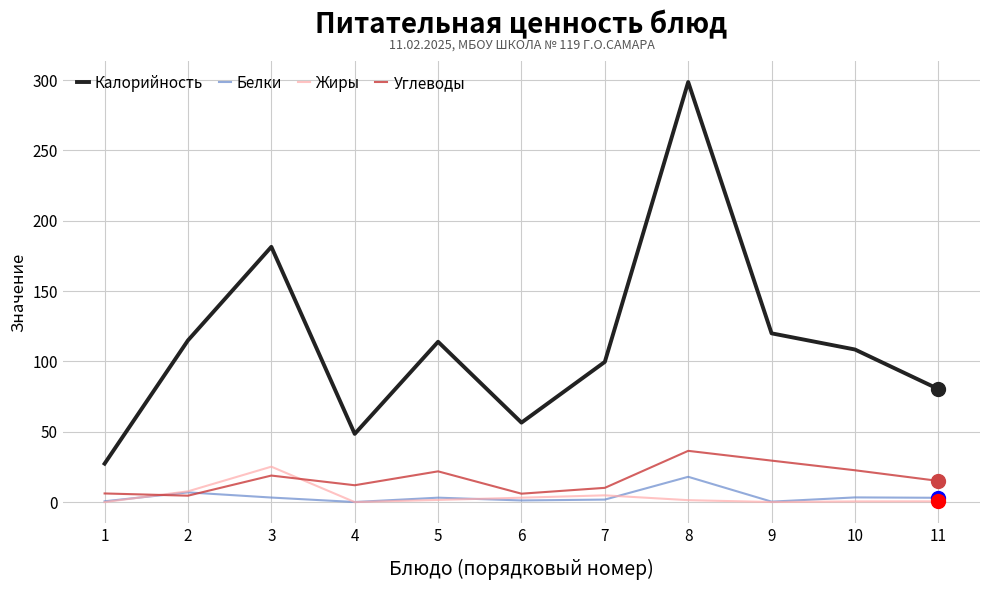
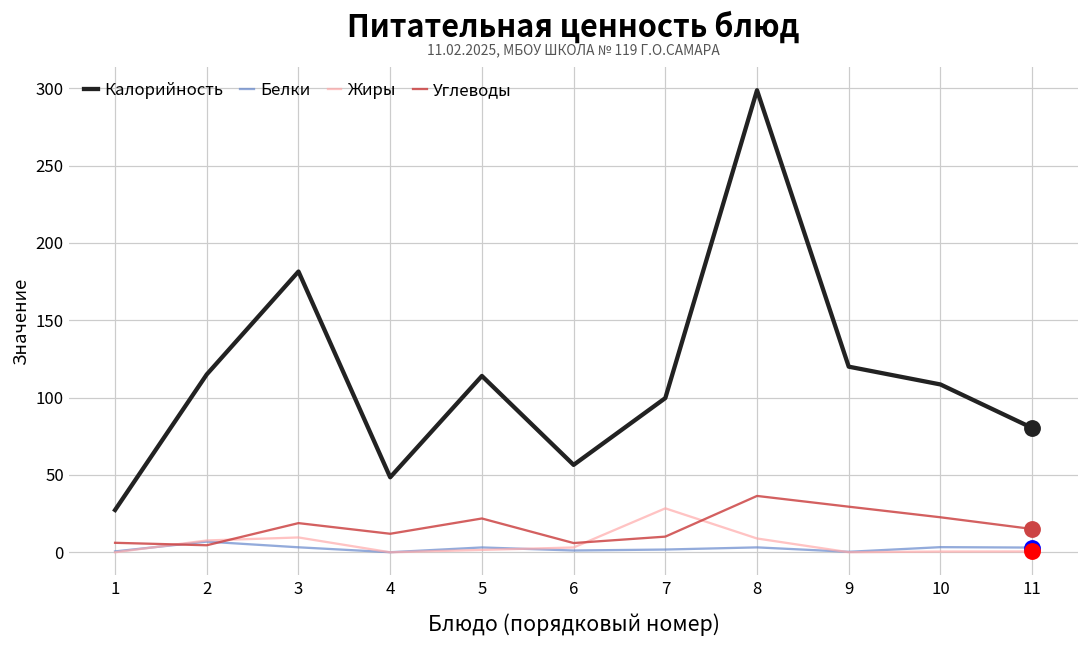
Жиры, 3: 25 -> 10
Жиры, 7: 5 -> 28
Белки, 8: 18 -> 3
Жиры, 8: 1 -> 9
